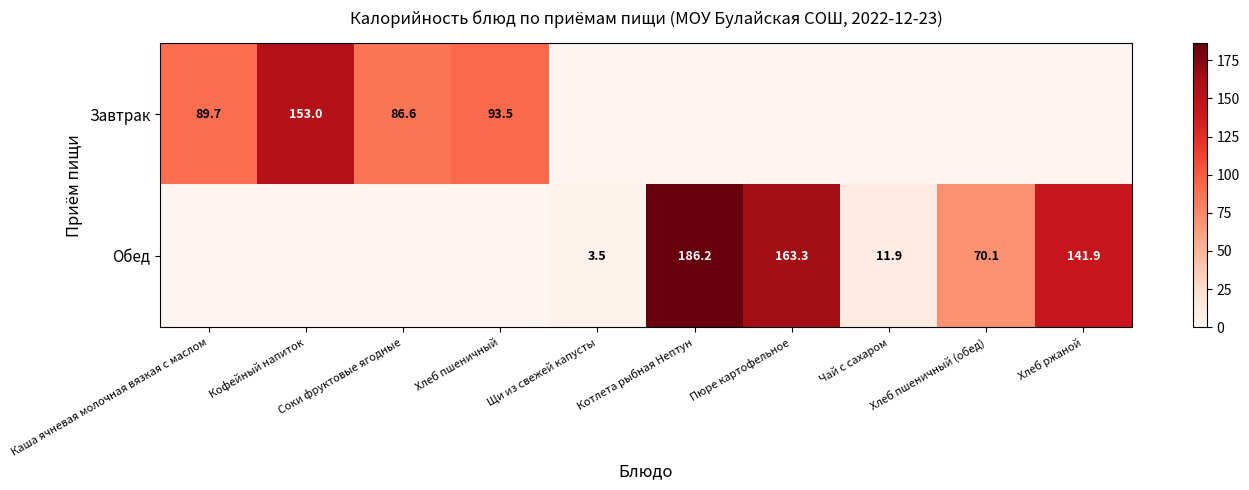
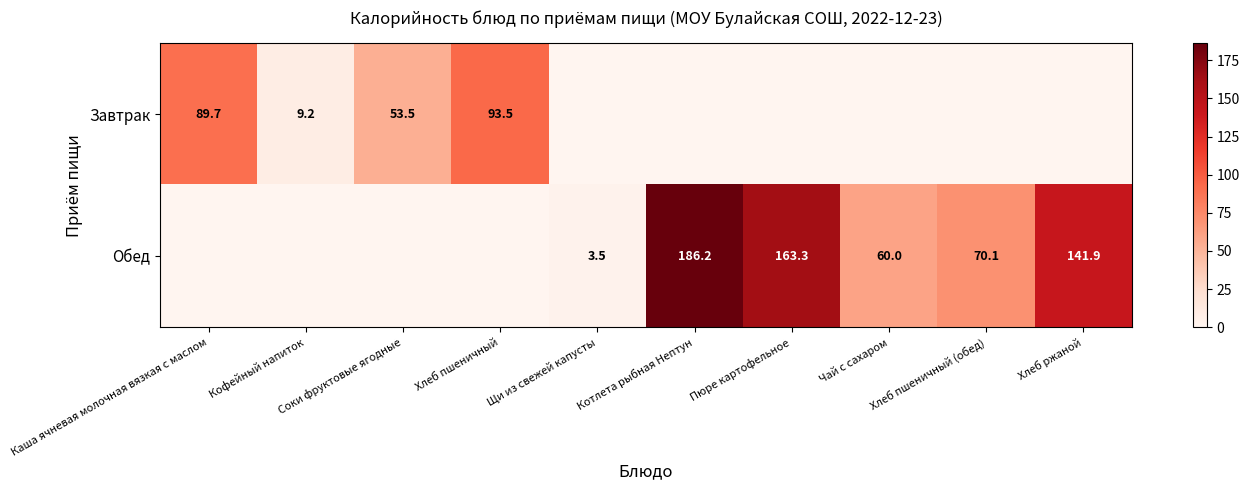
Завтрак, Кофейный напиток: 153.0 -> 9.2
Завтрак, Соки фруктовые ягодные: 86.6 -> 53.5
Обед, Чай с сахаром: 11.9 -> 60.0
